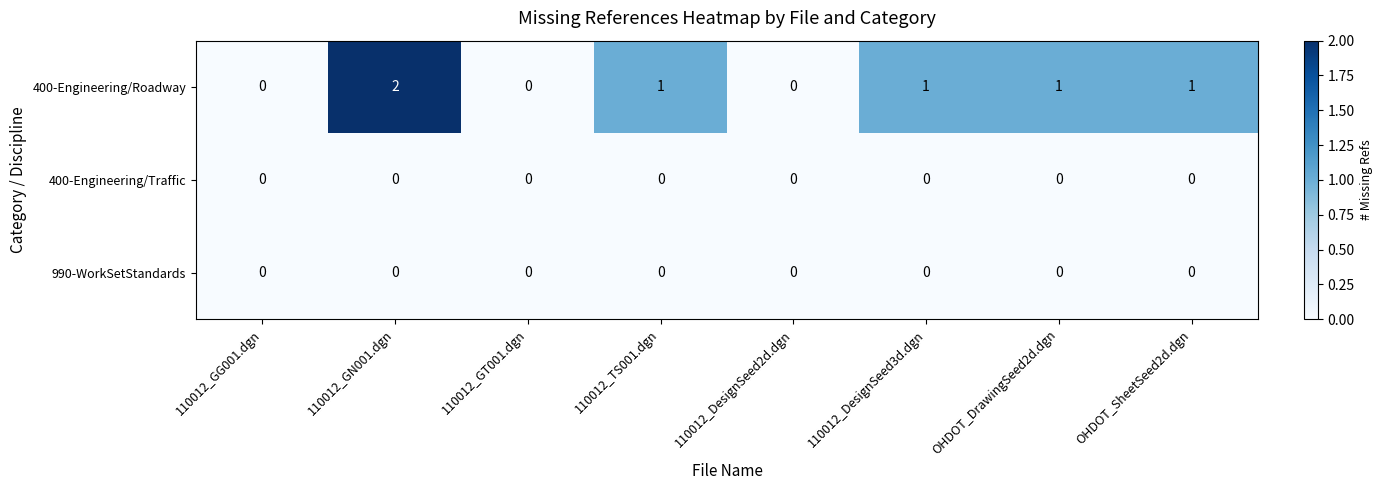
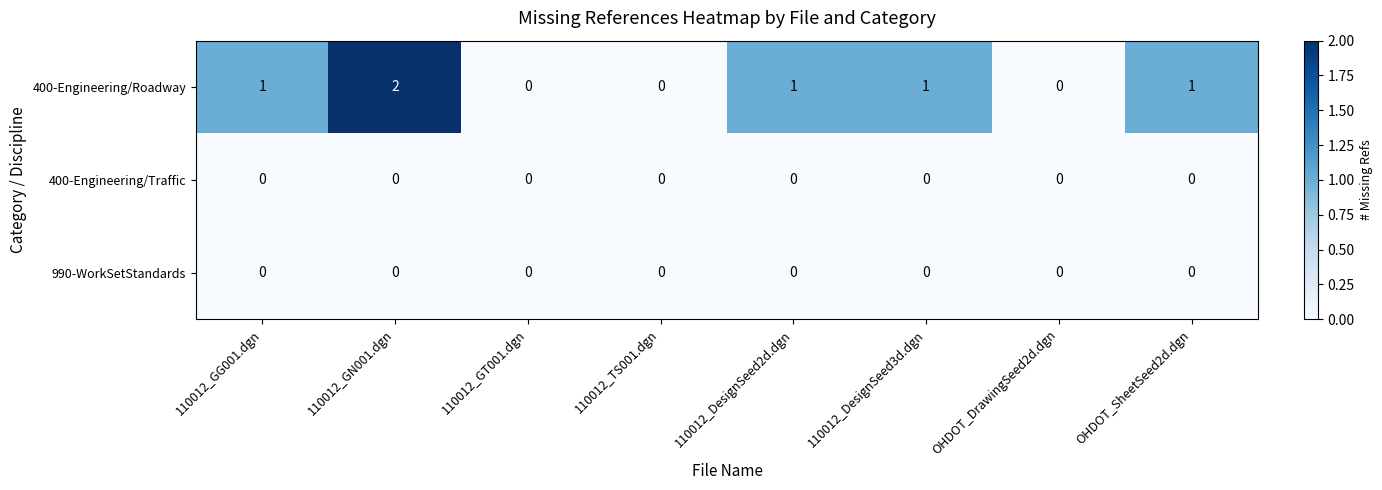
400-Engineering/Roadway, 110012_GG001.dgn: 0 -> 1
400-Engineering/Roadway, 110012_TS001.dgn: 1 -> 0
400-Engineering/Roadway, 110012_DesignSeed2d.dgn: 0 -> 1
400-Engineering/Roadway, OHDOT_DrawingSeed2d.dgn: 1 -> 0
